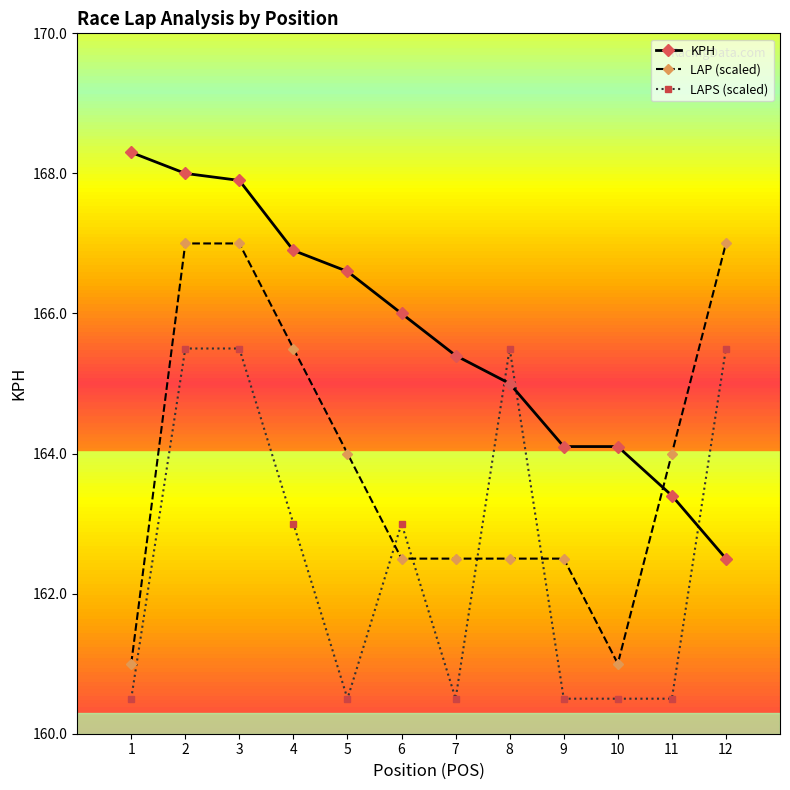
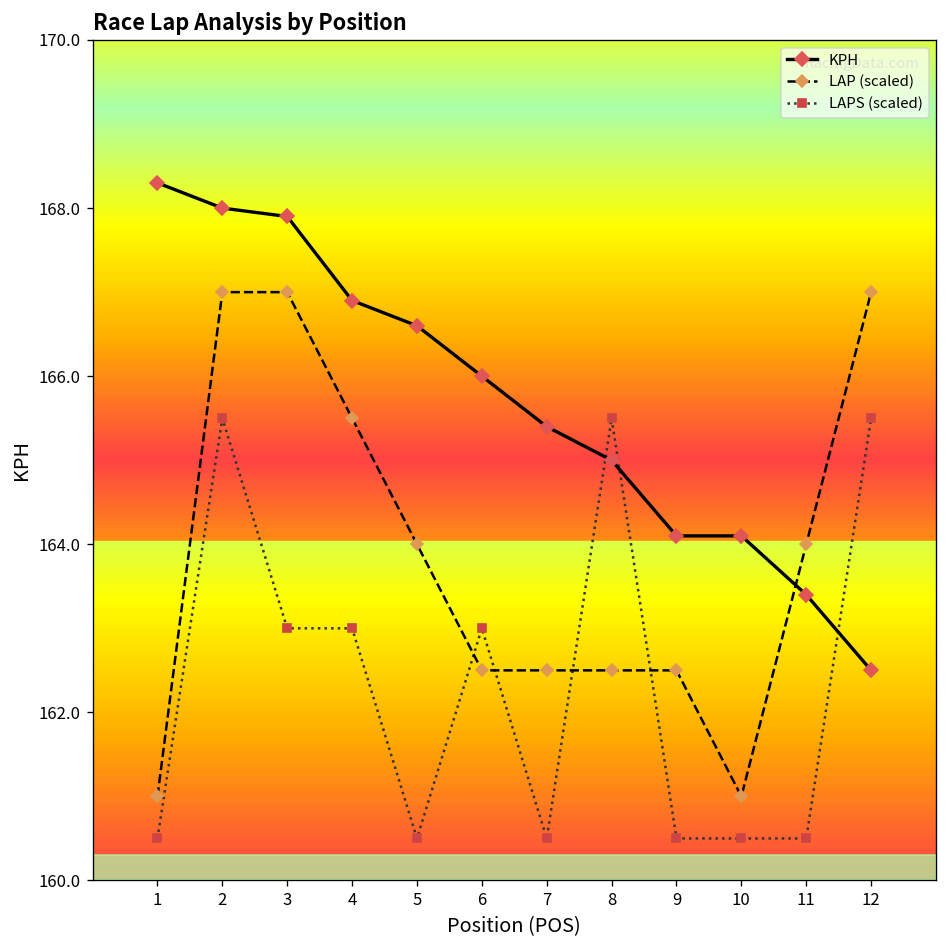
LAPS (scaled), 3: 165.5 -> 163.0
